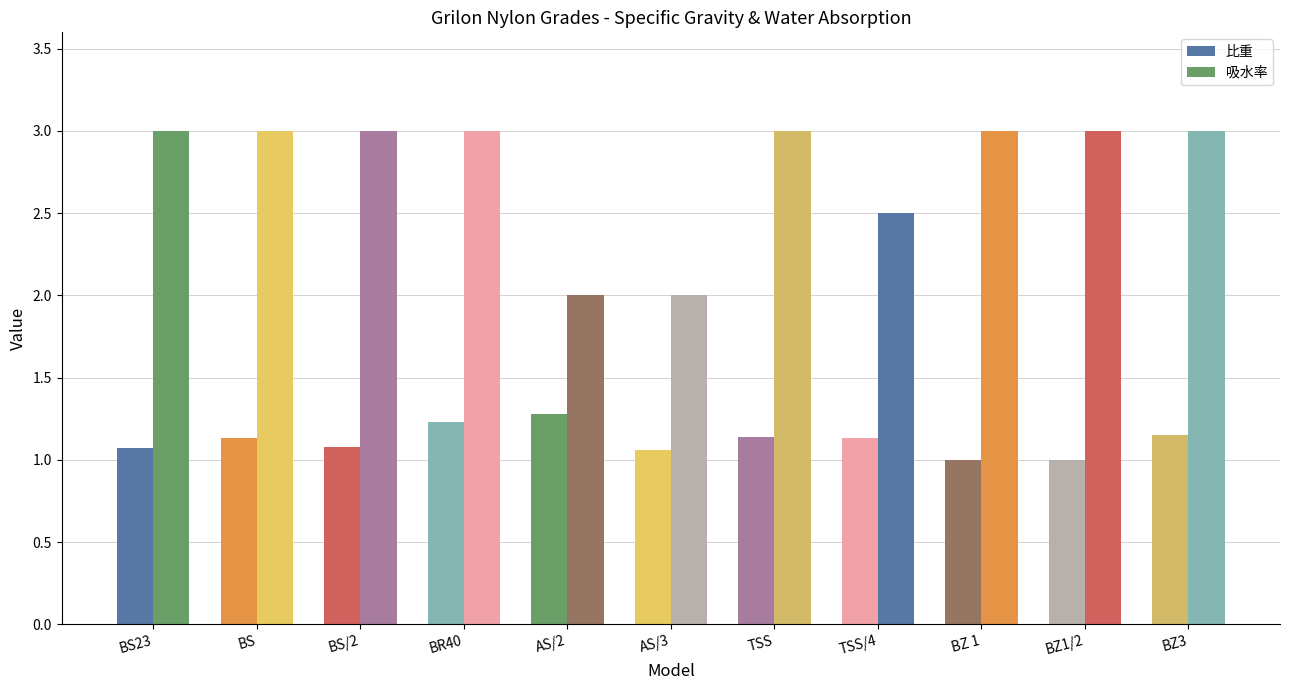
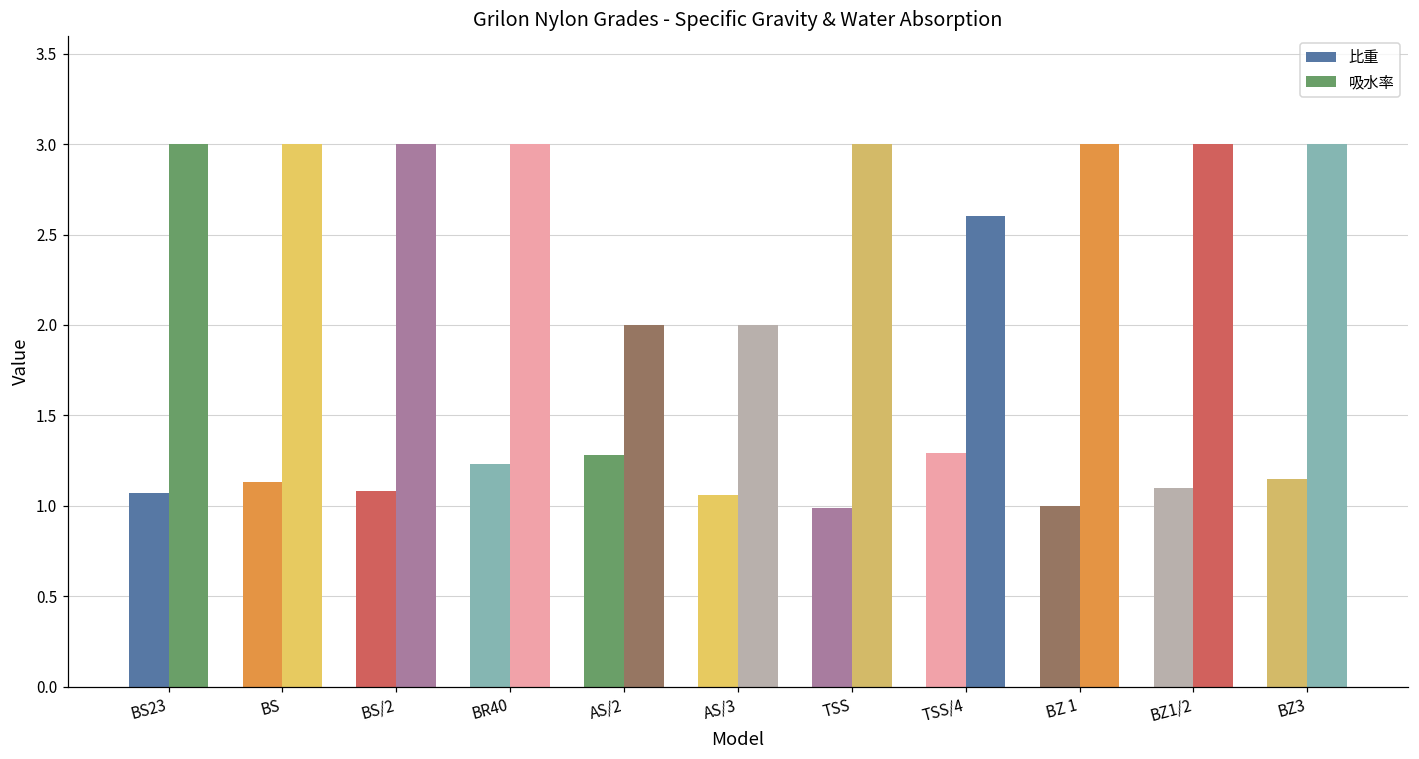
比重, TSS: 1.14 -> 0.99
比重, TSS/4: 1.13 -> 1.29
吸水率, TSS/4: 2.5 -> 2.6
比重, BZ1/2: 1.0 -> 1.1
